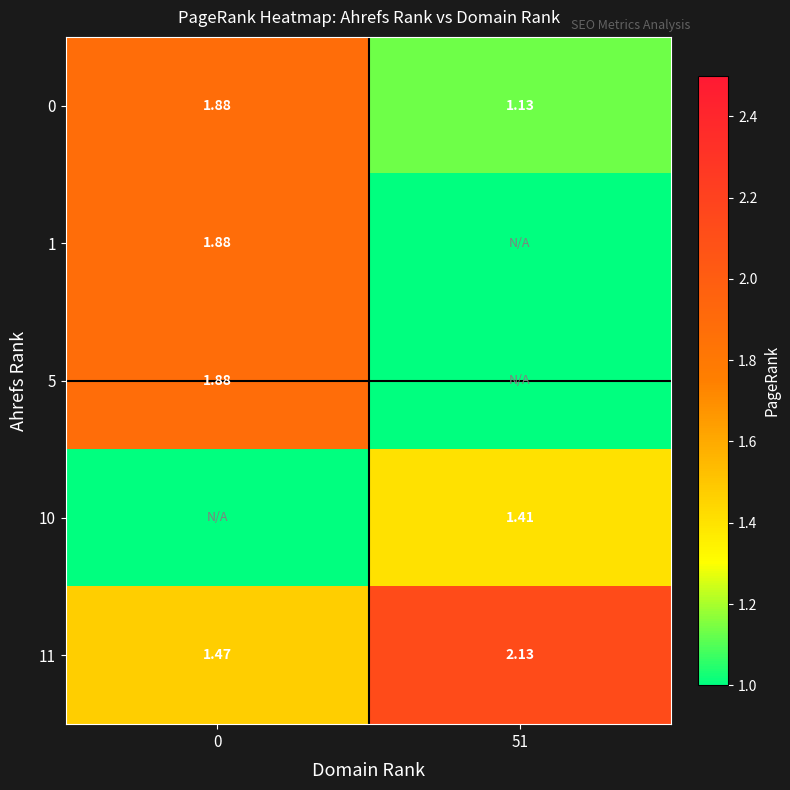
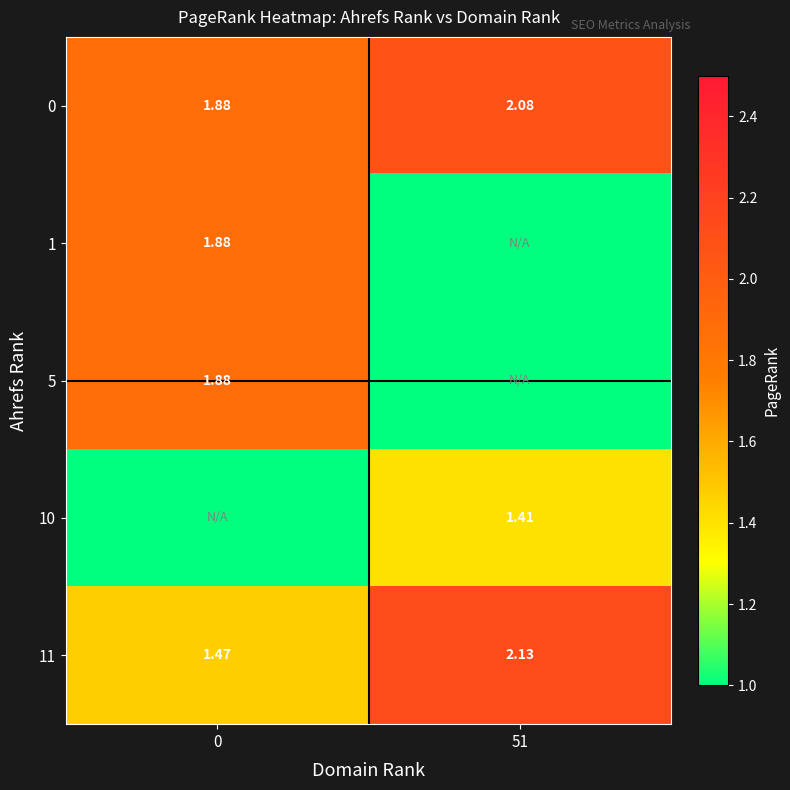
0, 51: 1.13 -> 2.08
